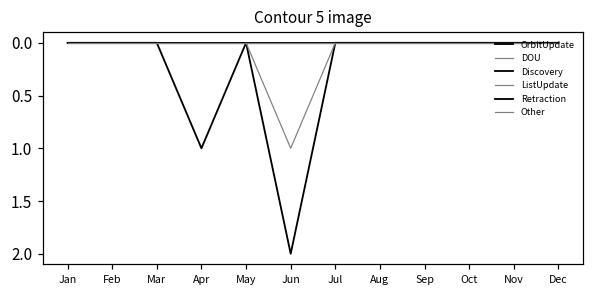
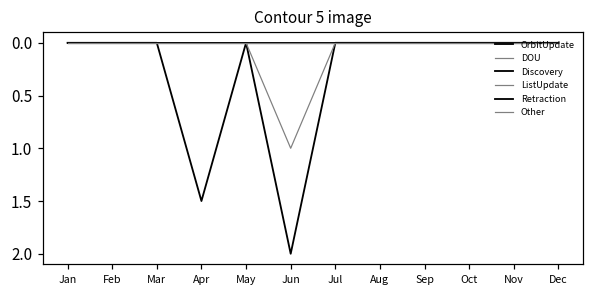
OrbitUpdate, Apr: 1.0 -> 1.5
